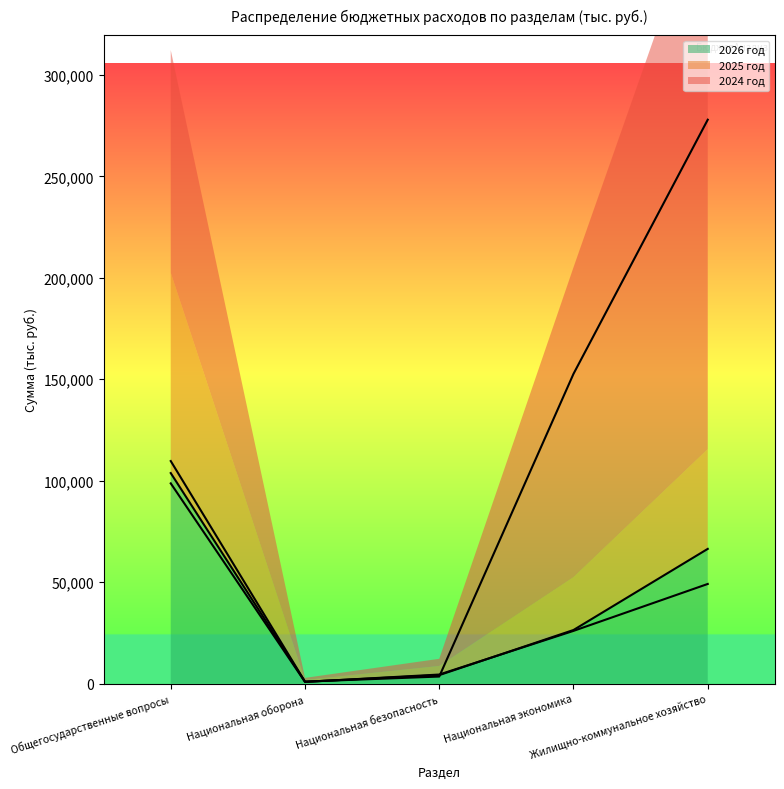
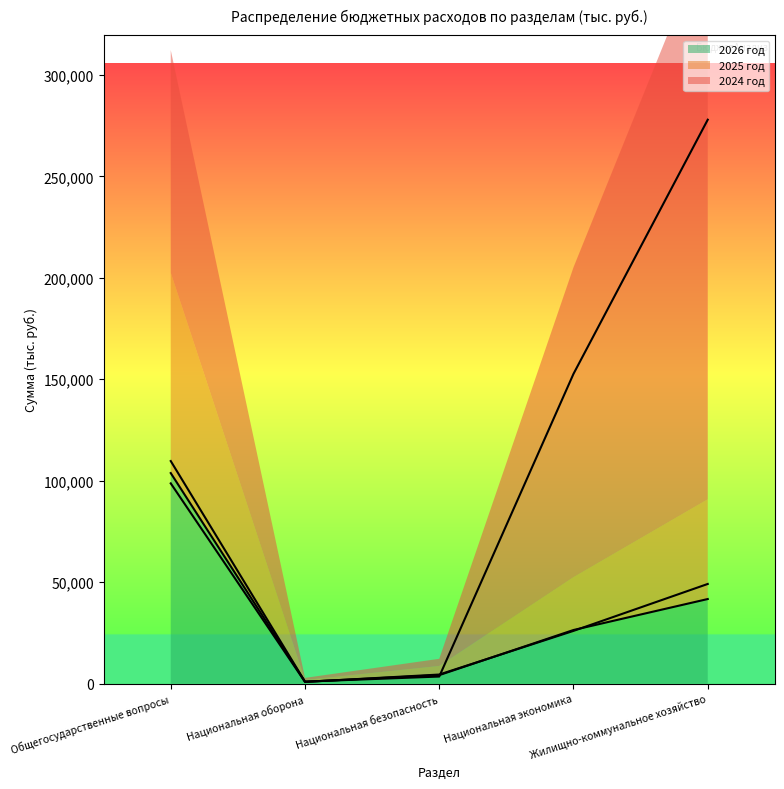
2026 год, Жилищно-коммунальное хозяйство: 66,000 -> 42,000
